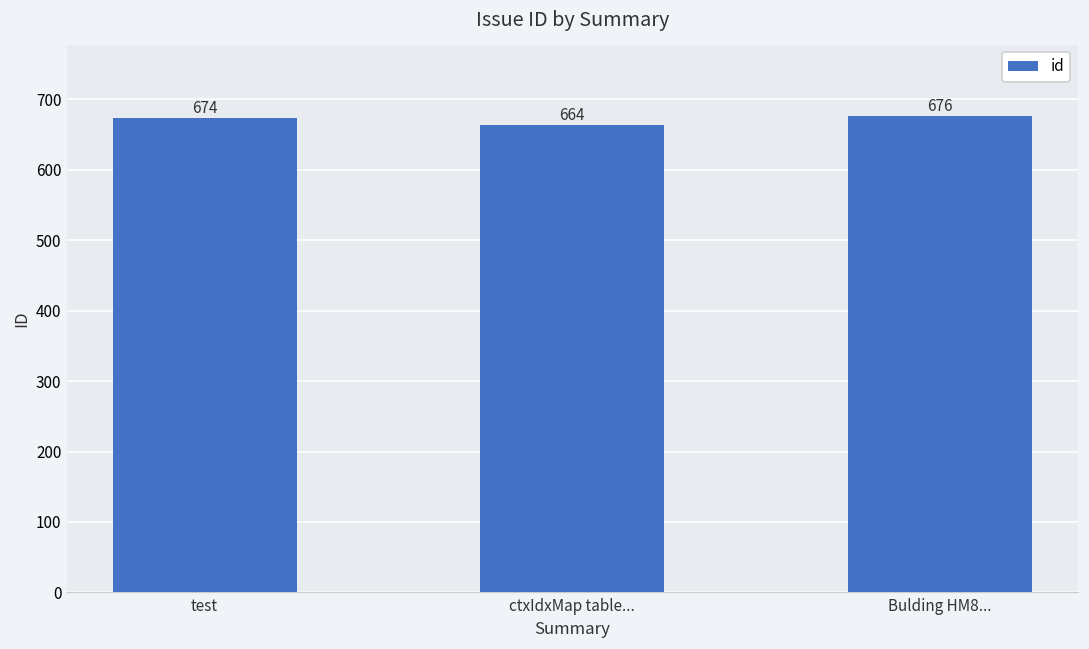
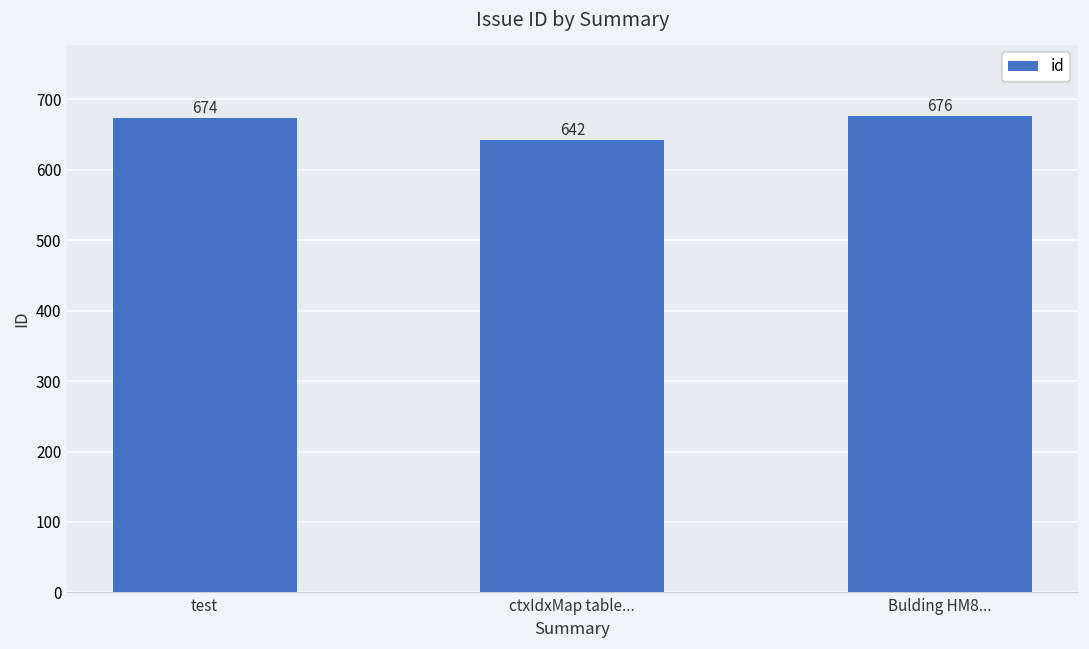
ctxIdxMap table...: 664 -> 642
